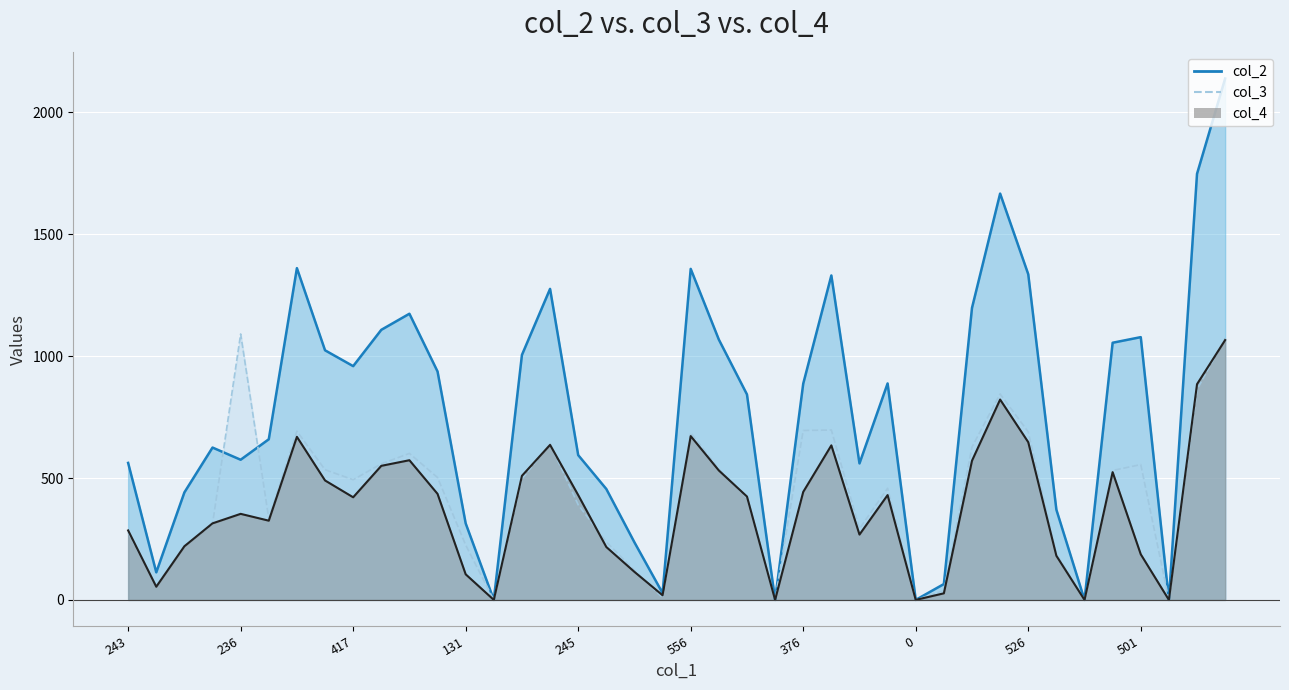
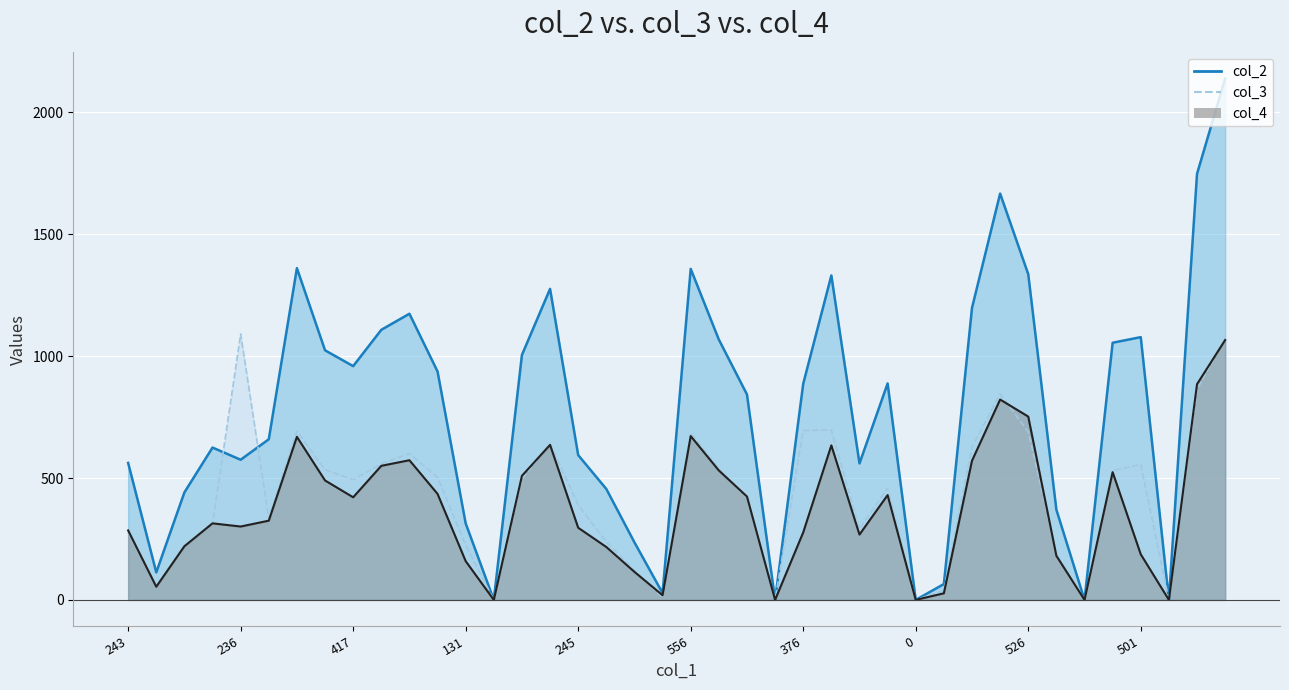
col_4, 236: 350 -> 300
col_4, 131: 110 -> 160
col_4, 245: 430 -> 300
col_4, 376: 440 -> 280
col_4, 526: 650 -> 750
